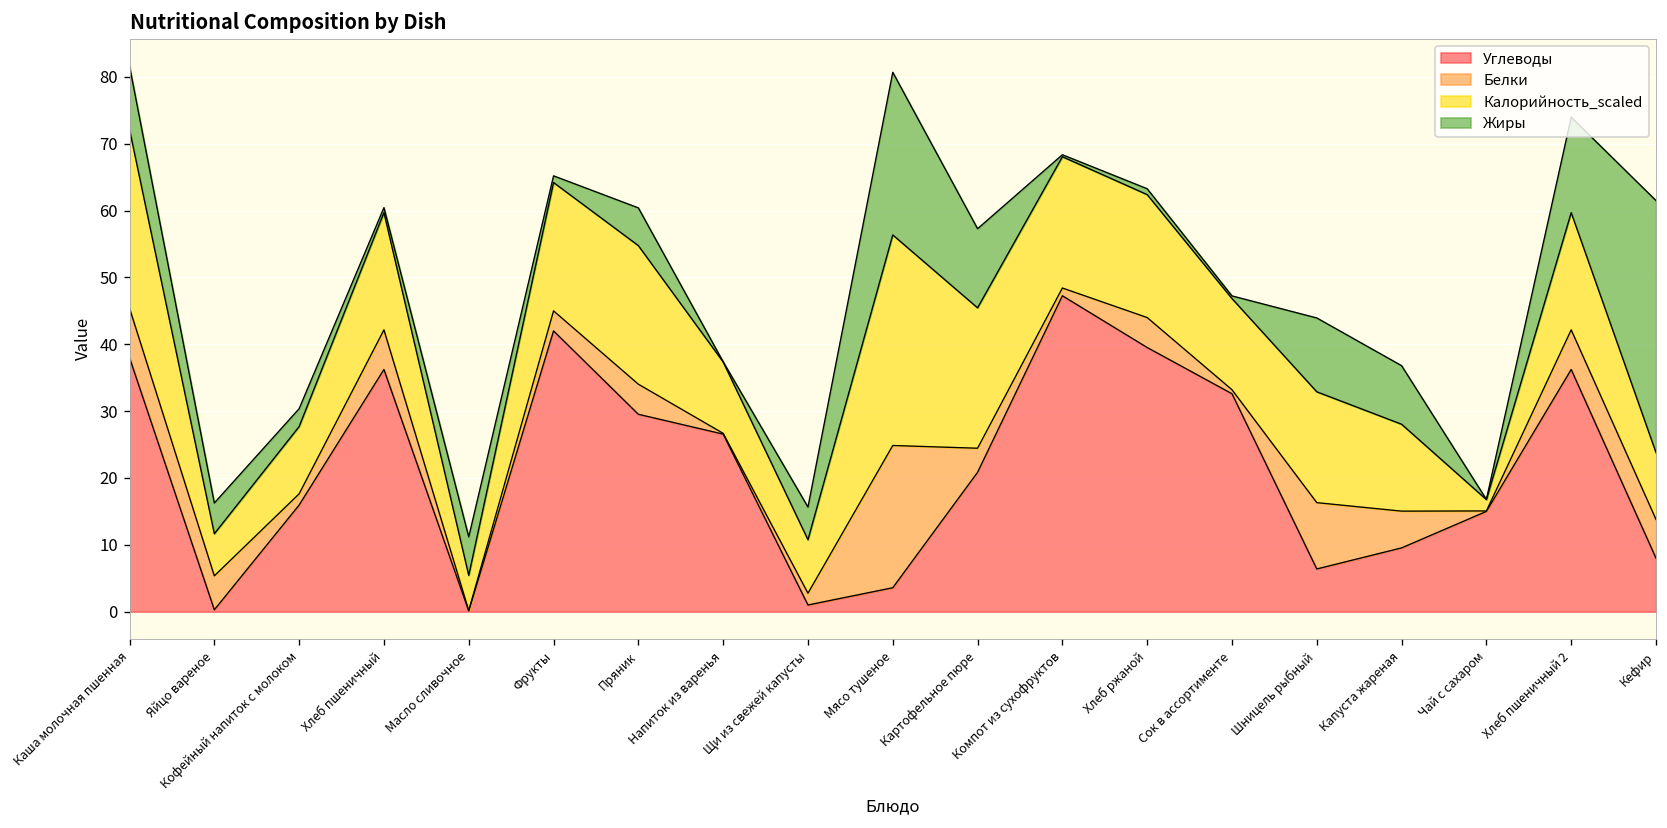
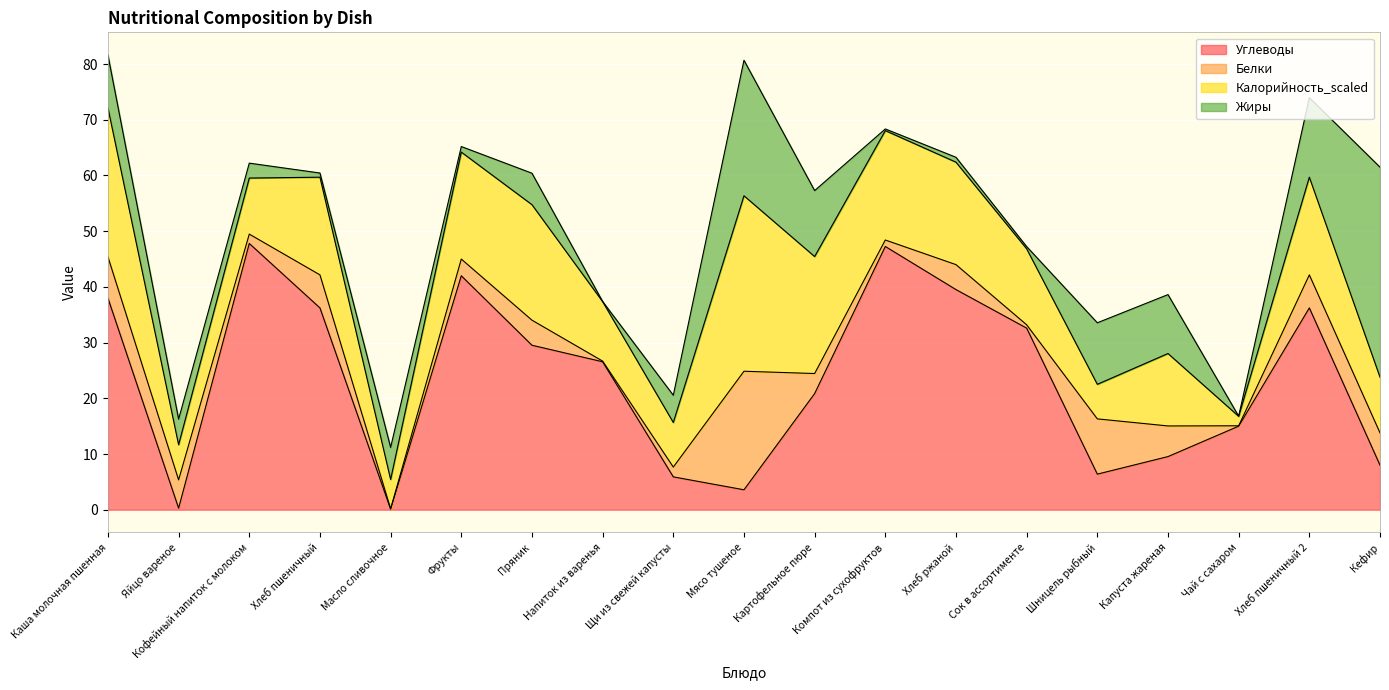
Углеводы, Кофейный напиток с молоком: 16 -> 48
Углеводы, Щи из свежей капусты: 1 -> 6
Калорийность_scaled, Шницель рыбный: 17 -> 6
Жиры, Капуста жареная: 9 -> 11
